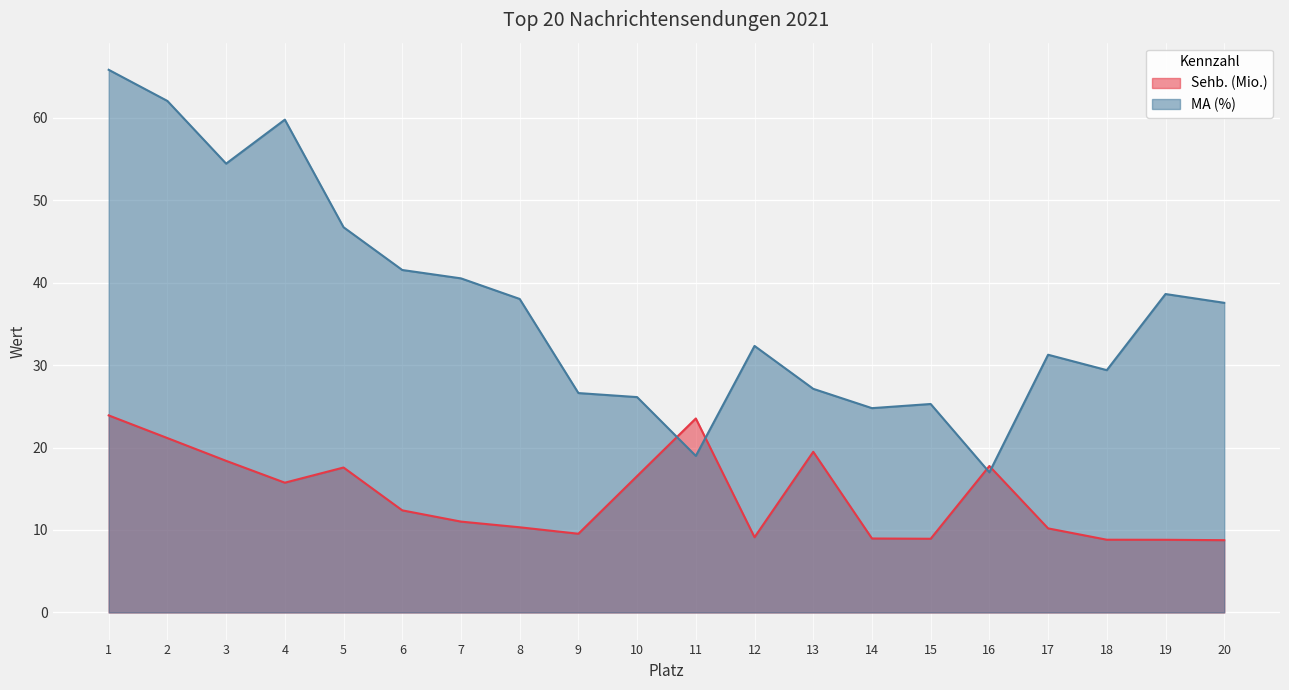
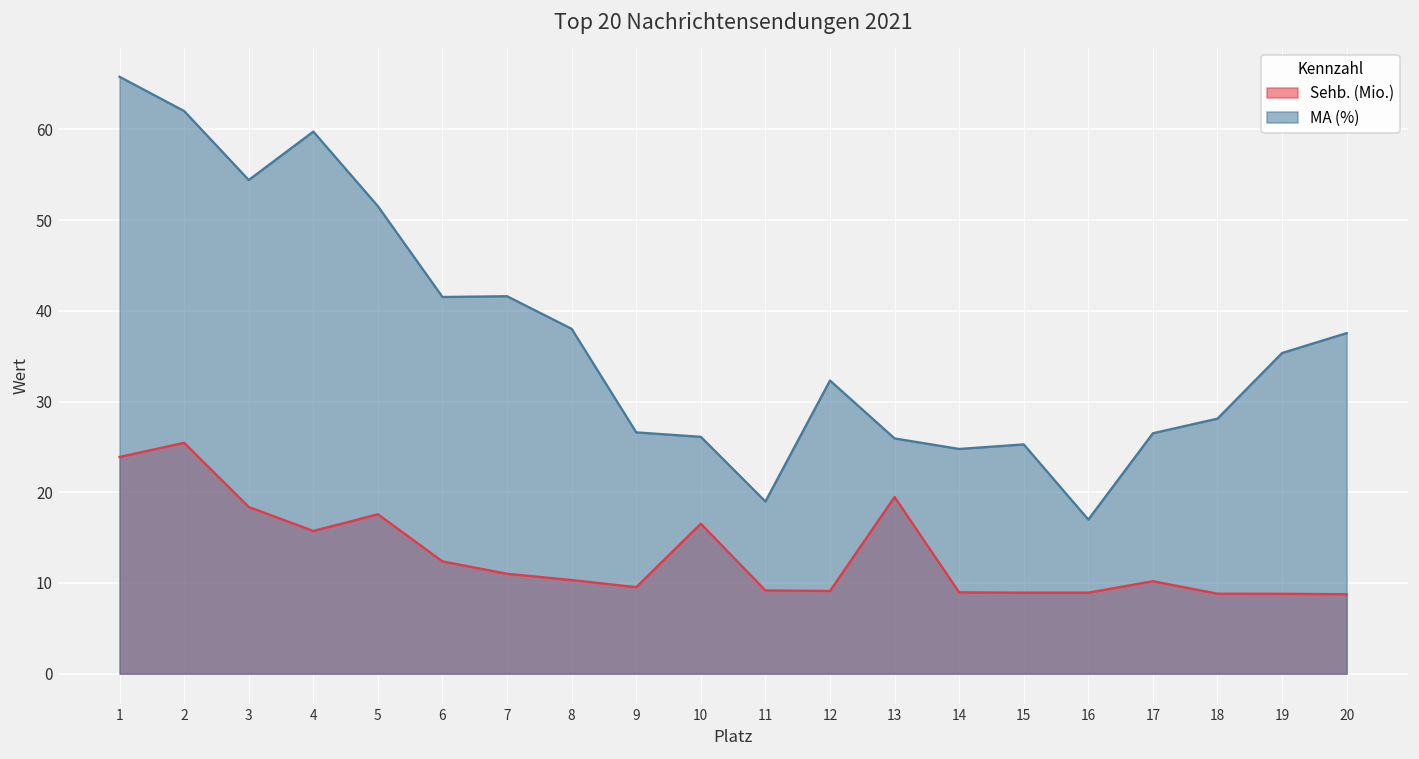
Sehb. (Mio.), 2: 21 -> 25
MA (%), 5: 47 -> 52
MA (%), 7: 41 -> 42
Sehb. (Mio.), 11: 24 -> 9
MA (%), 13: 27 -> 26
Sehb. (Mio.), 16: 18 -> 9
MA (%), 17: 31 -> 27
MA (%), 18: 29 -> 28
MA (%), 19: 39 -> 35
